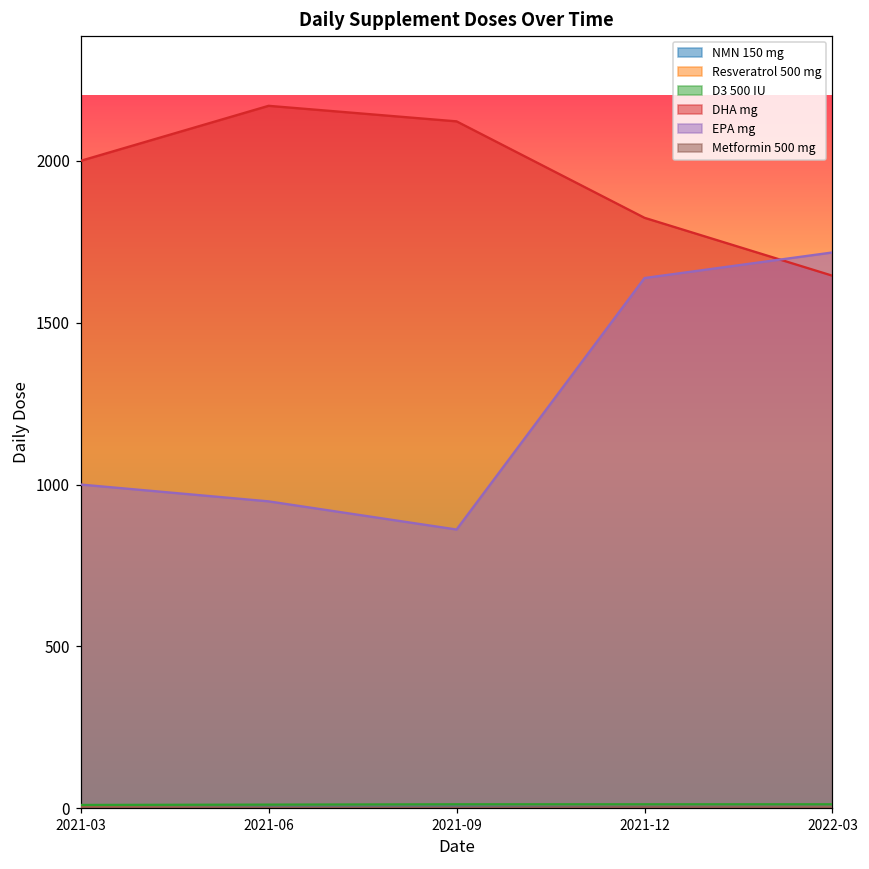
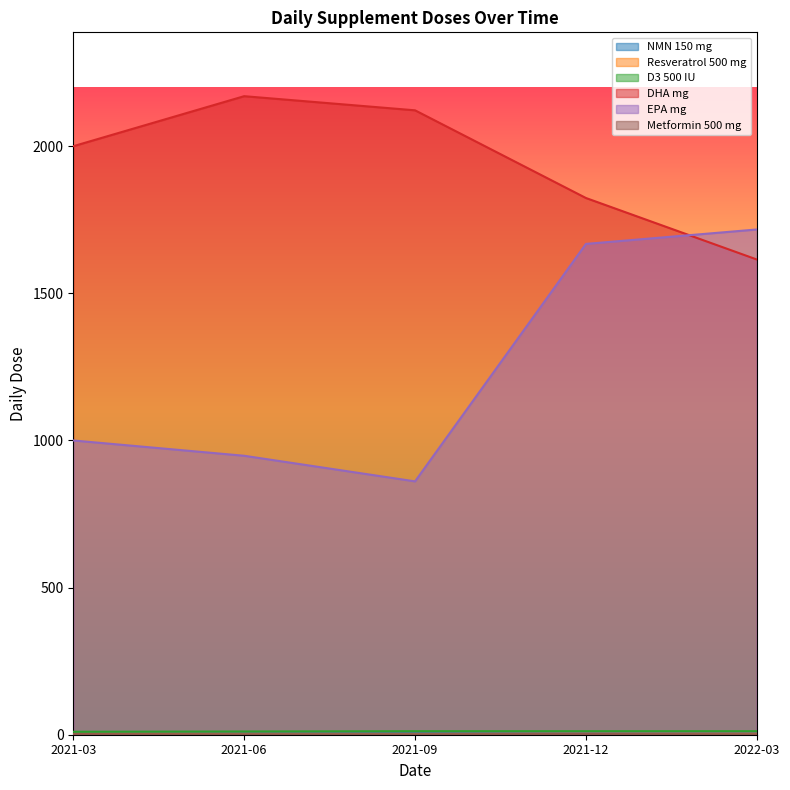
EPA mg, 2021-12: 1640 -> 1670
DHA mg, 2022-03: 1650 -> 1620
